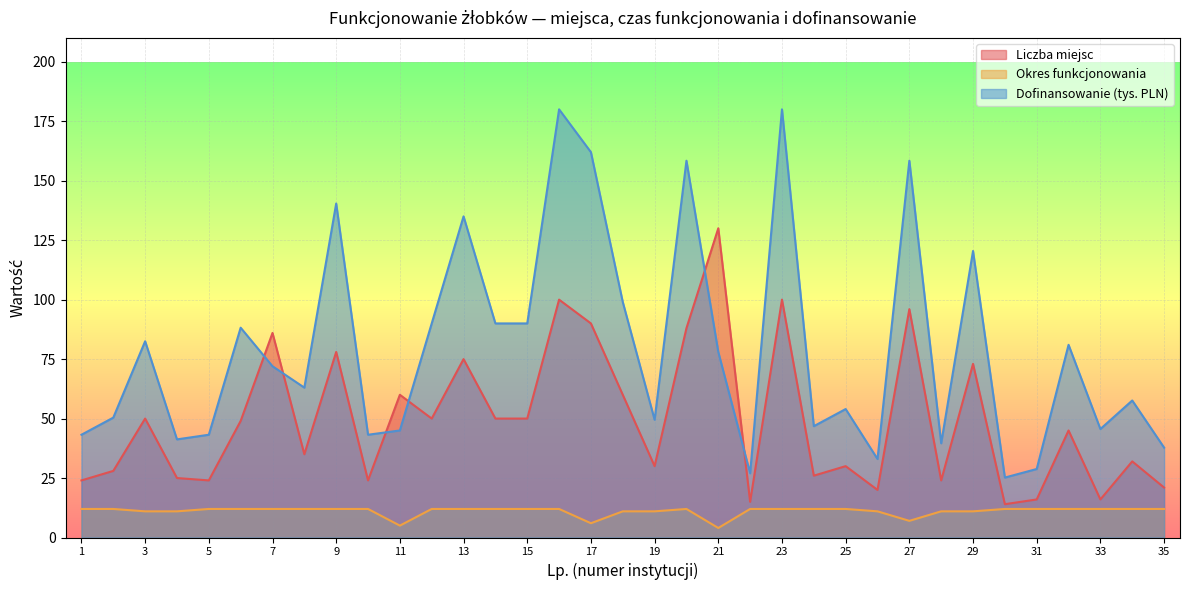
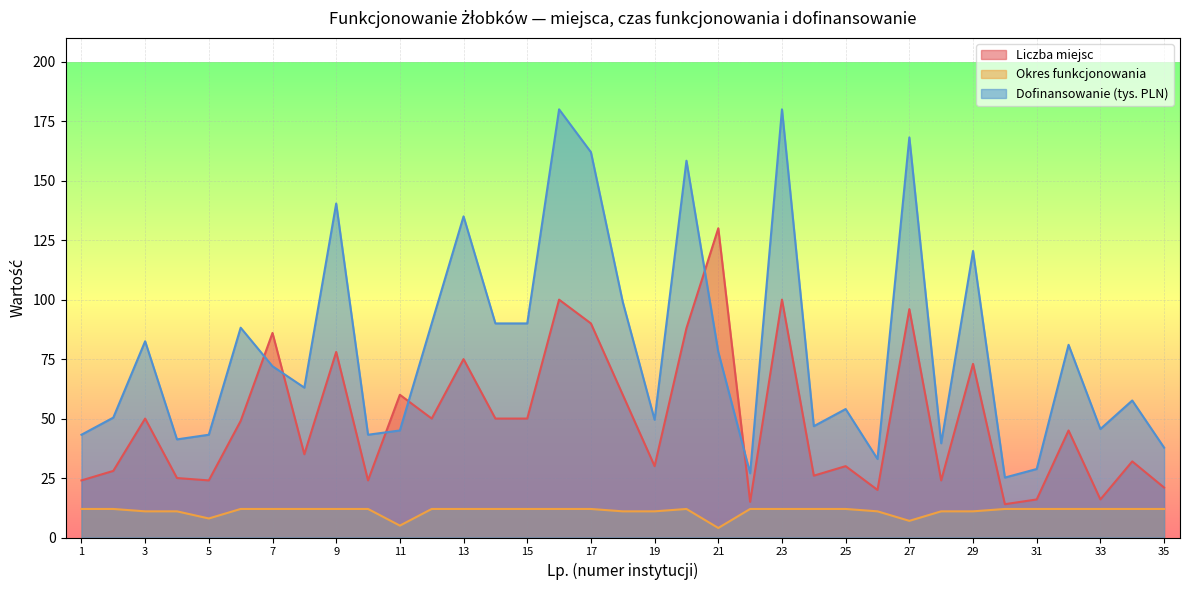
Okres funkcjonowania, 5: 12 -> 8
Okres funkcjonowania, 17: 6 -> 12
Dofinansowanie (tys. PLN), 27: 158 -> 168
